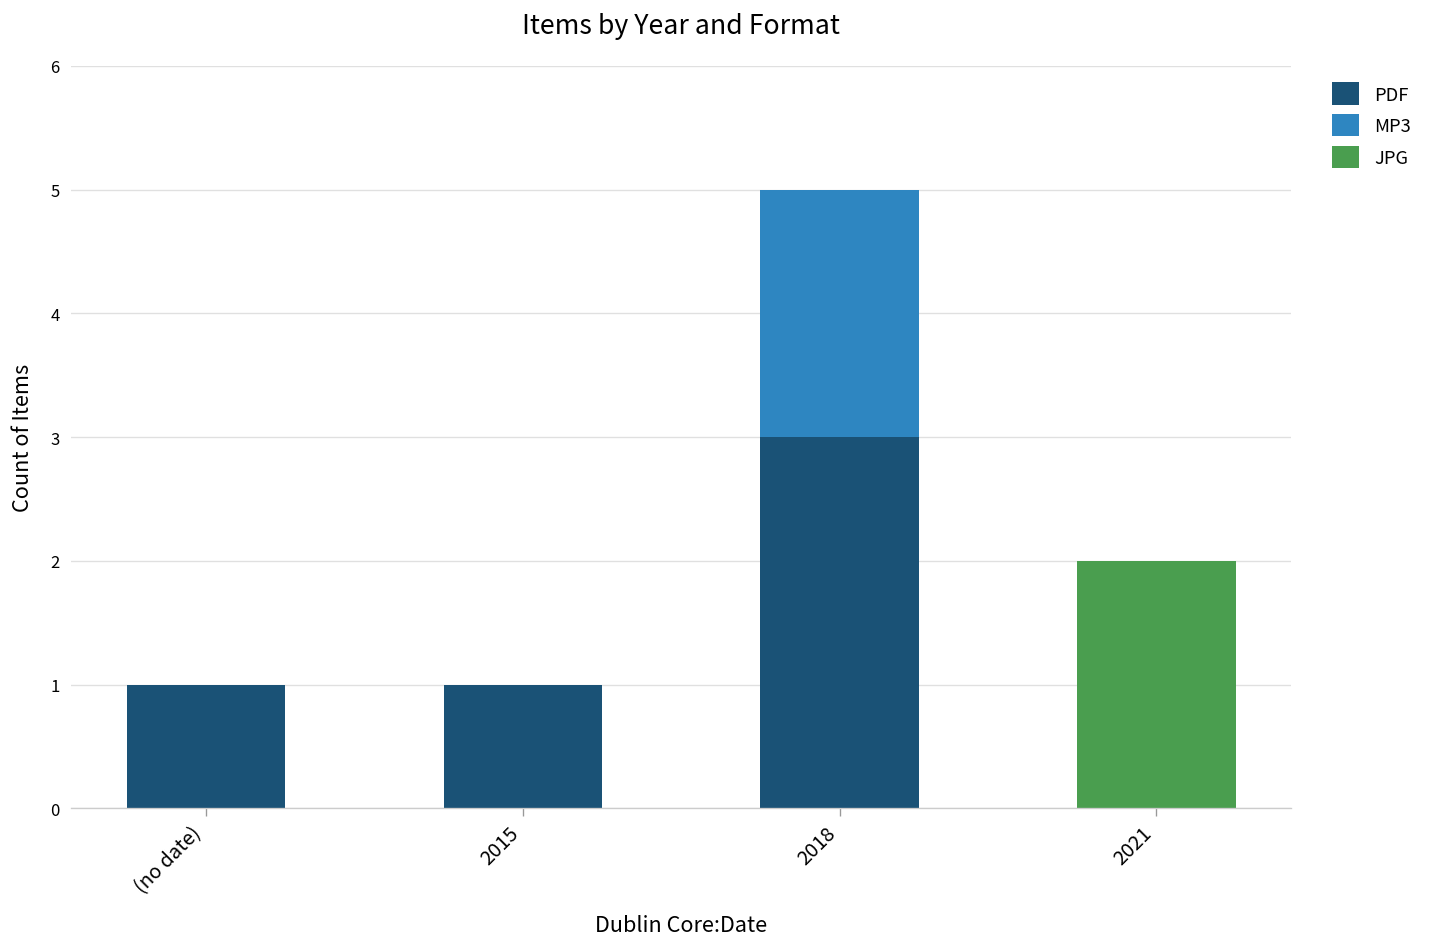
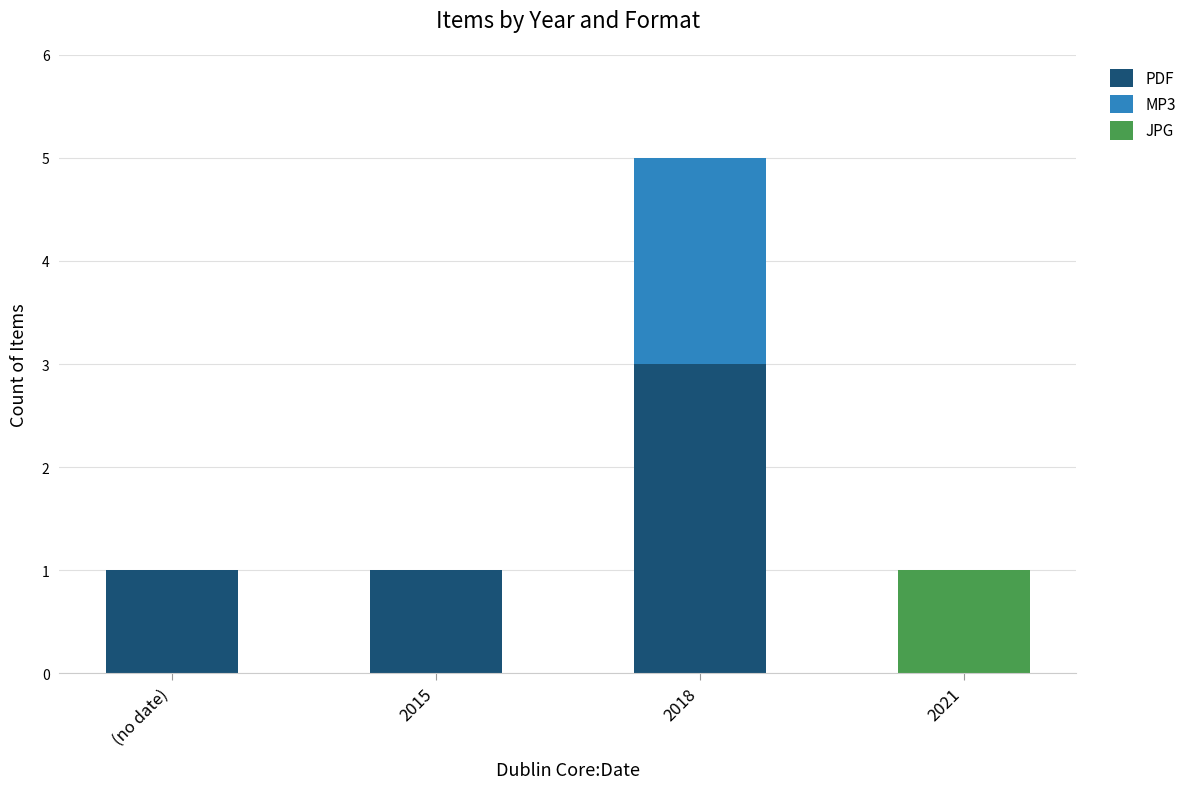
JPG, 2021: 2 -> 1
